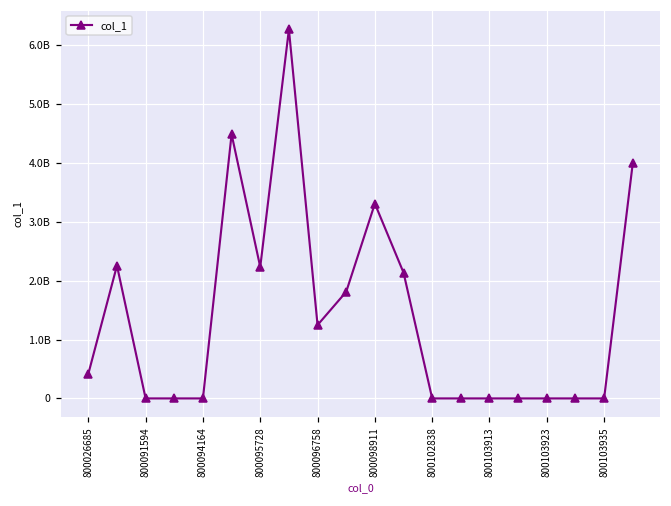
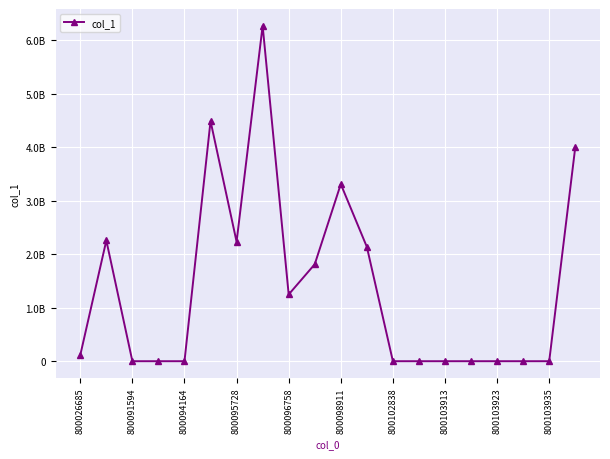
800026685: 400000000 -> 100000000
